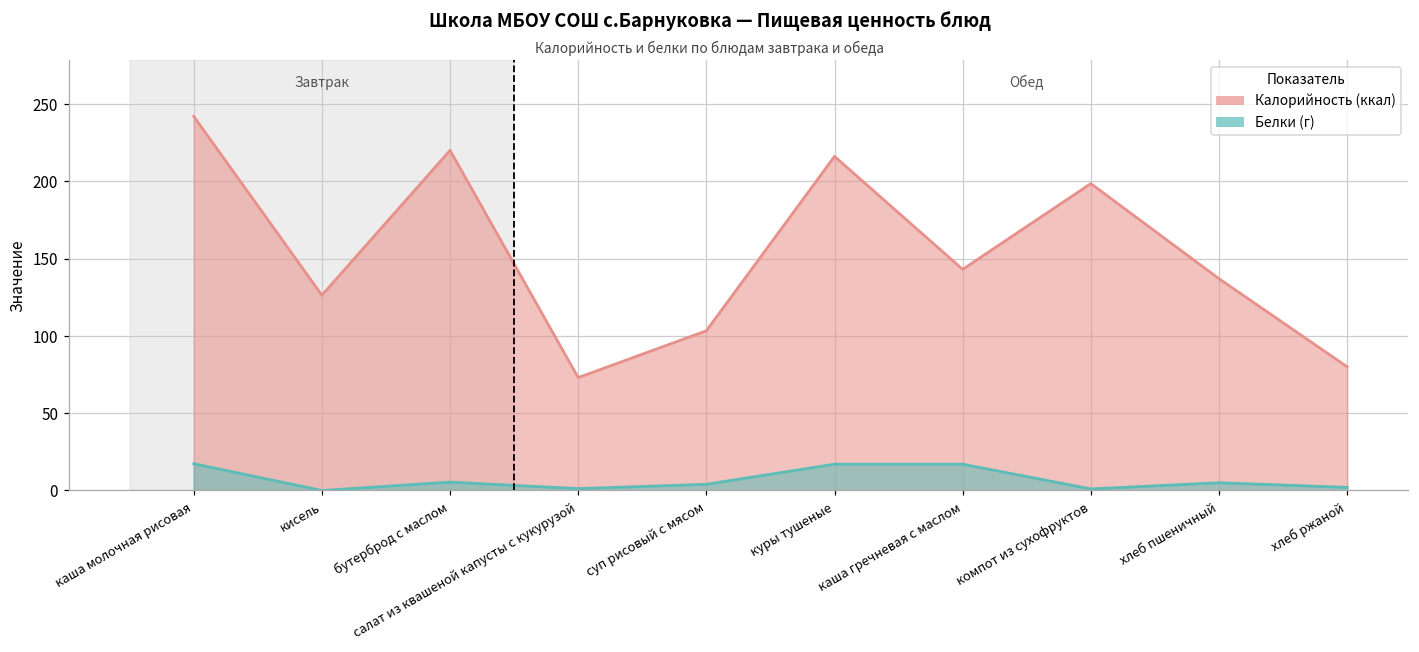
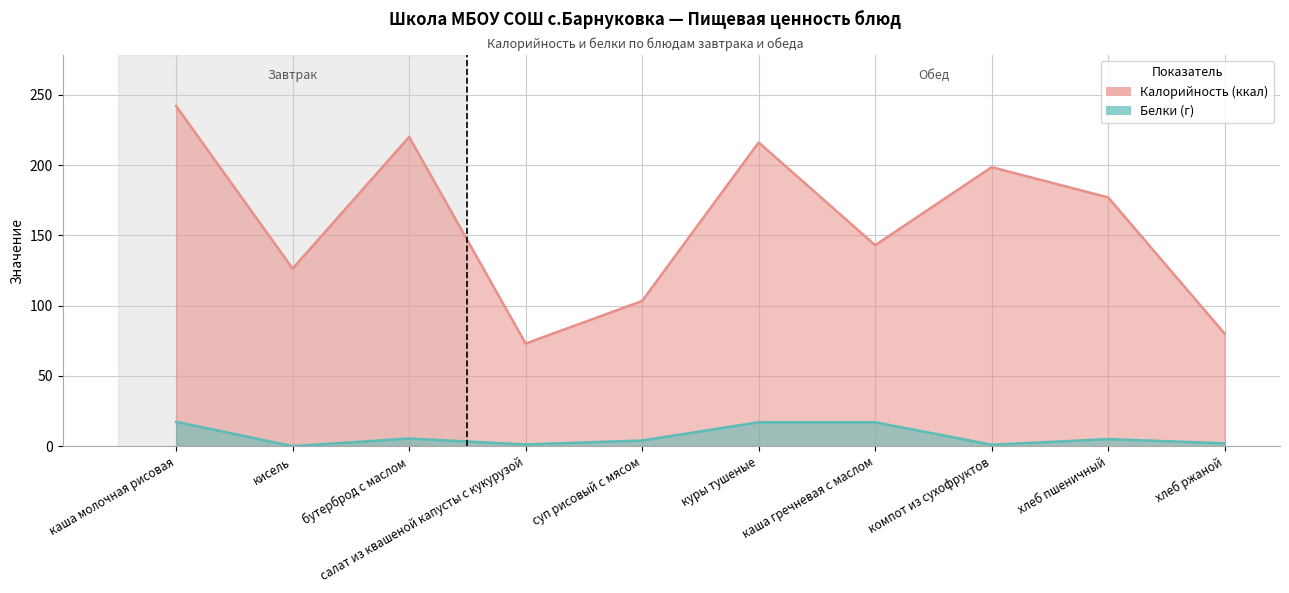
Калорийность (ккал), хлеб пшеничный: 137 -> 177
